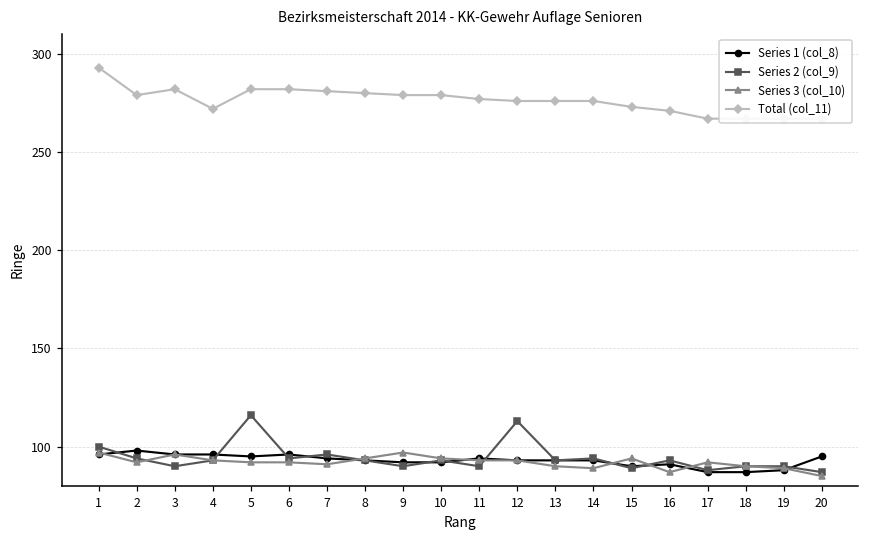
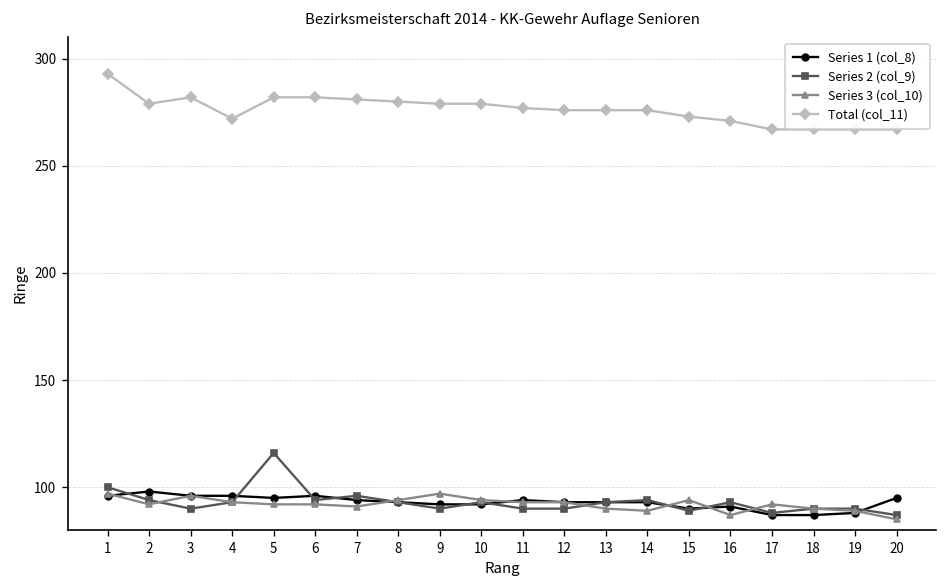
Series 2 (col_9), 12: 113 -> 90
